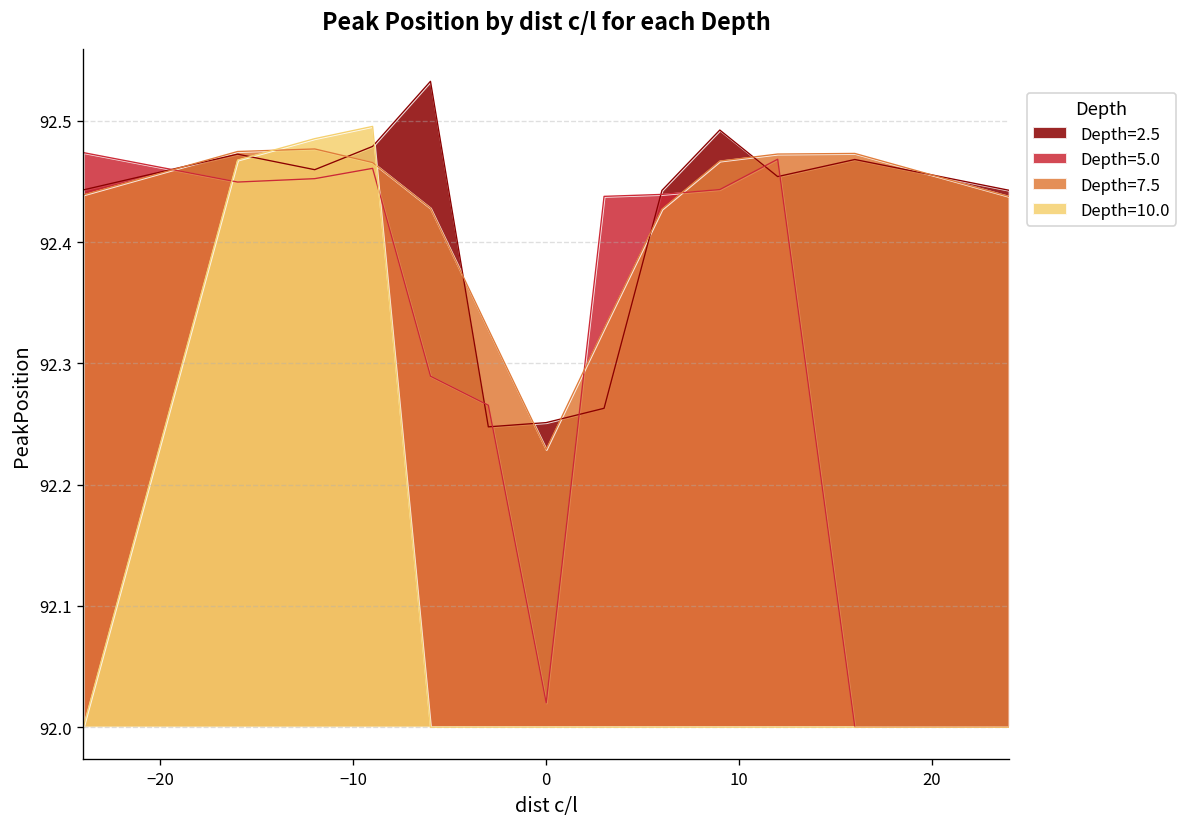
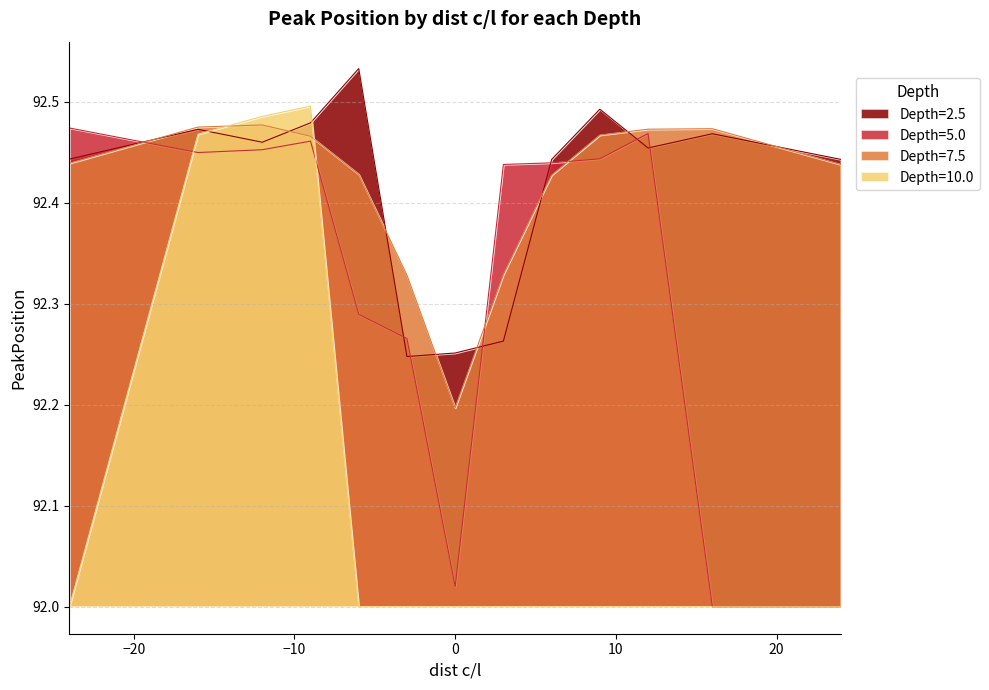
Depth=7.5, 0: 92.229 -> 92.197
